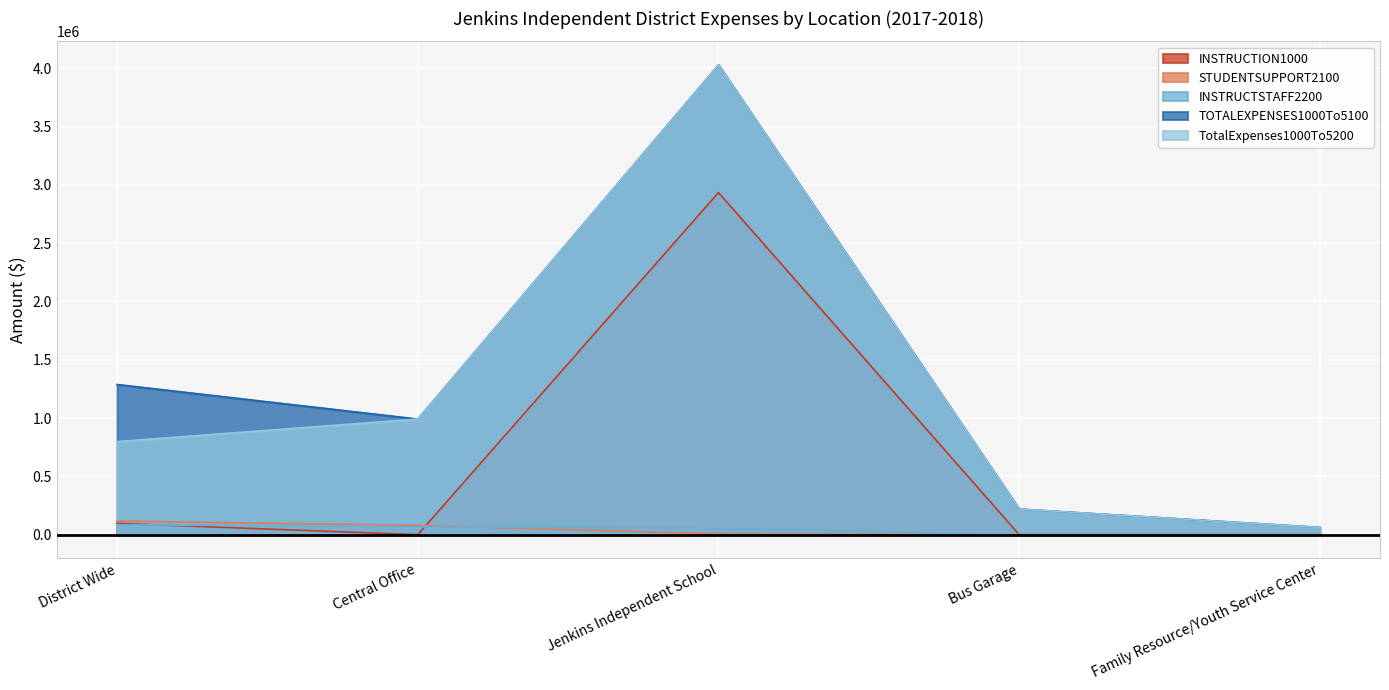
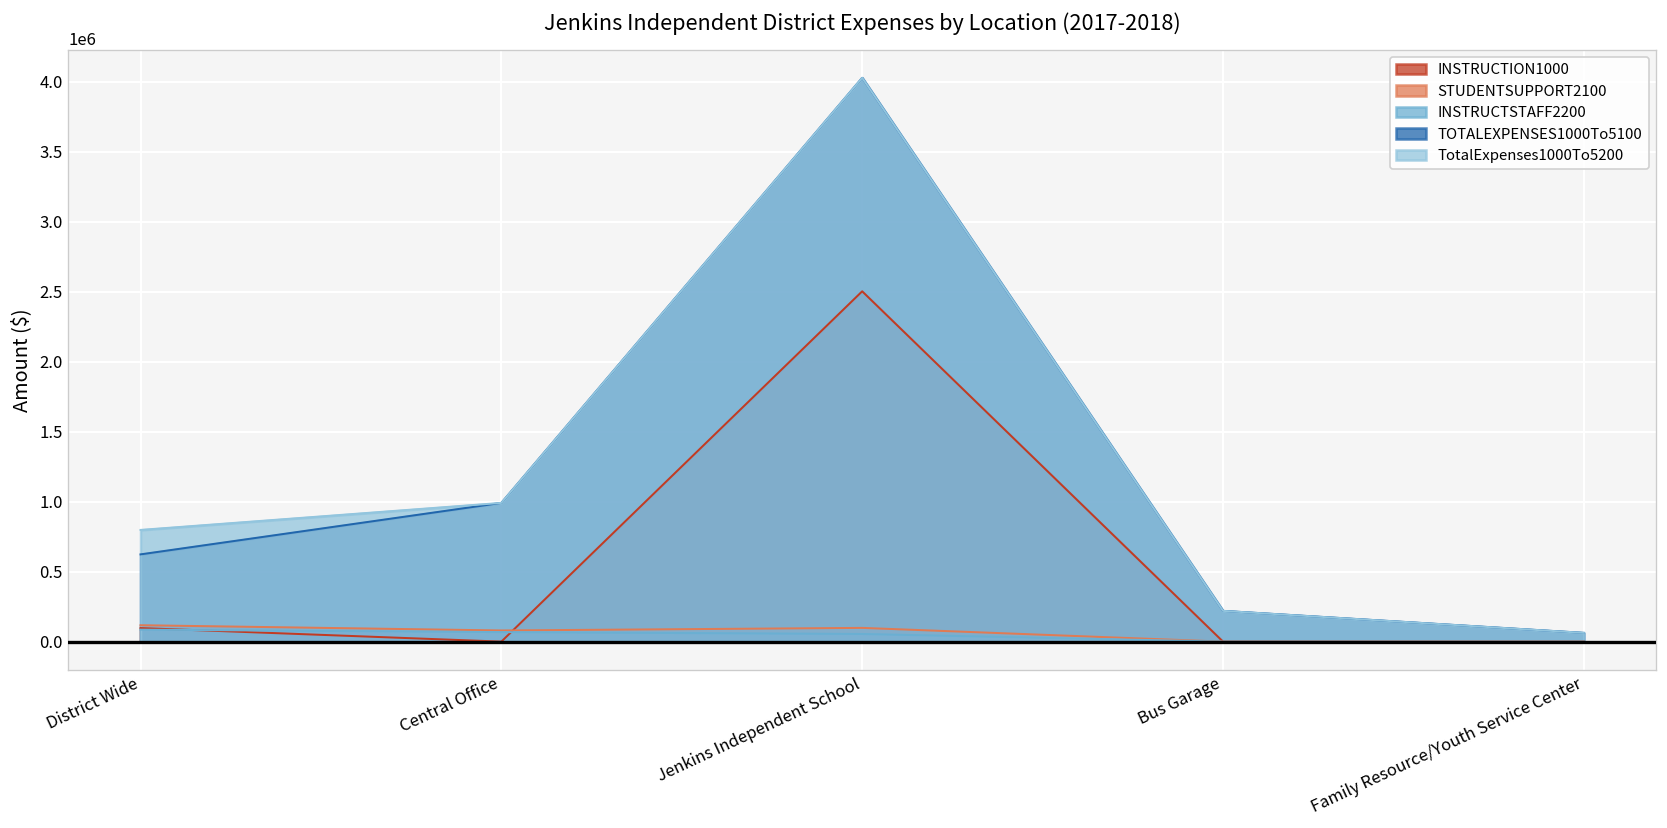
TOTALEXPENSES1000To5100, District Wide: 1290000 -> 620000
INSTRUCTION1000, Jenkins Independent School: 2930000 -> 2500000
STUDENTSUPPORT2100, Jenkins Independent School: 10000 -> 100000
